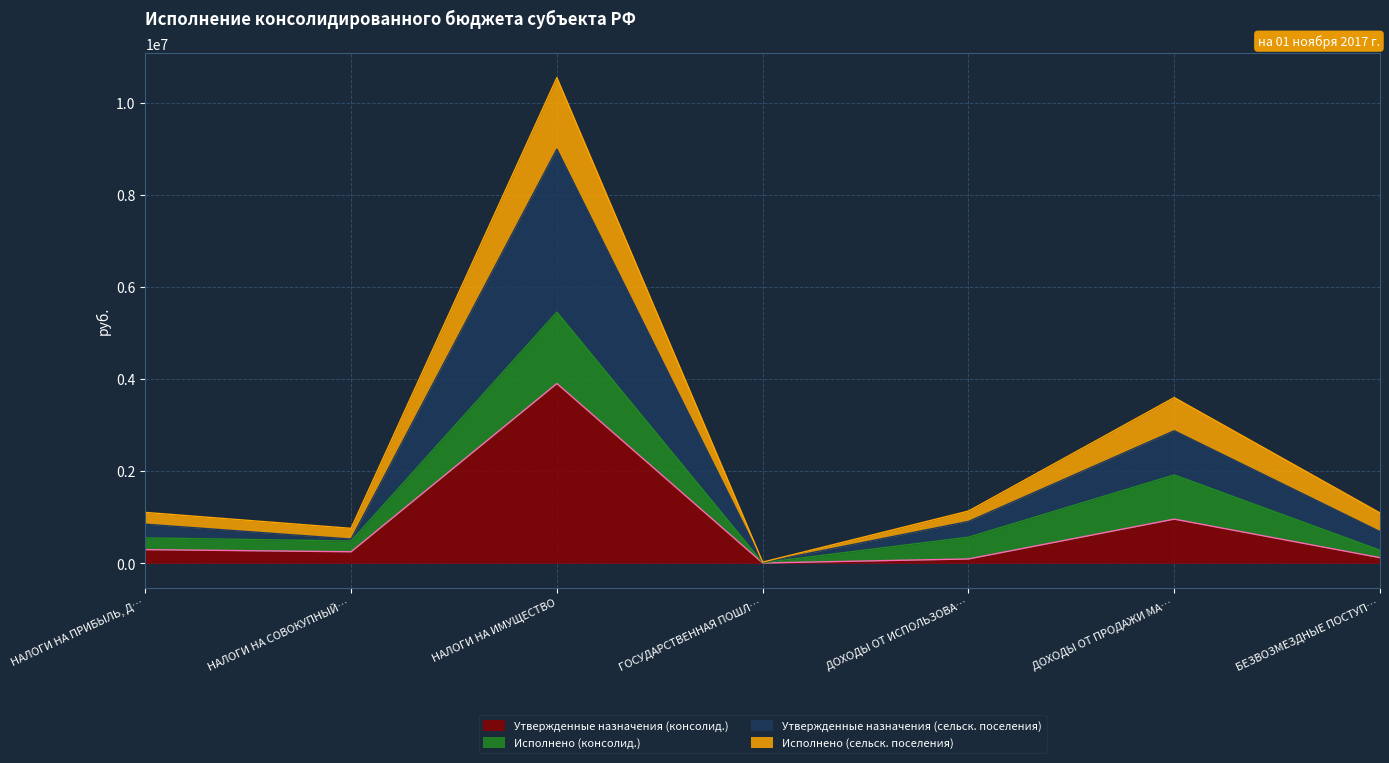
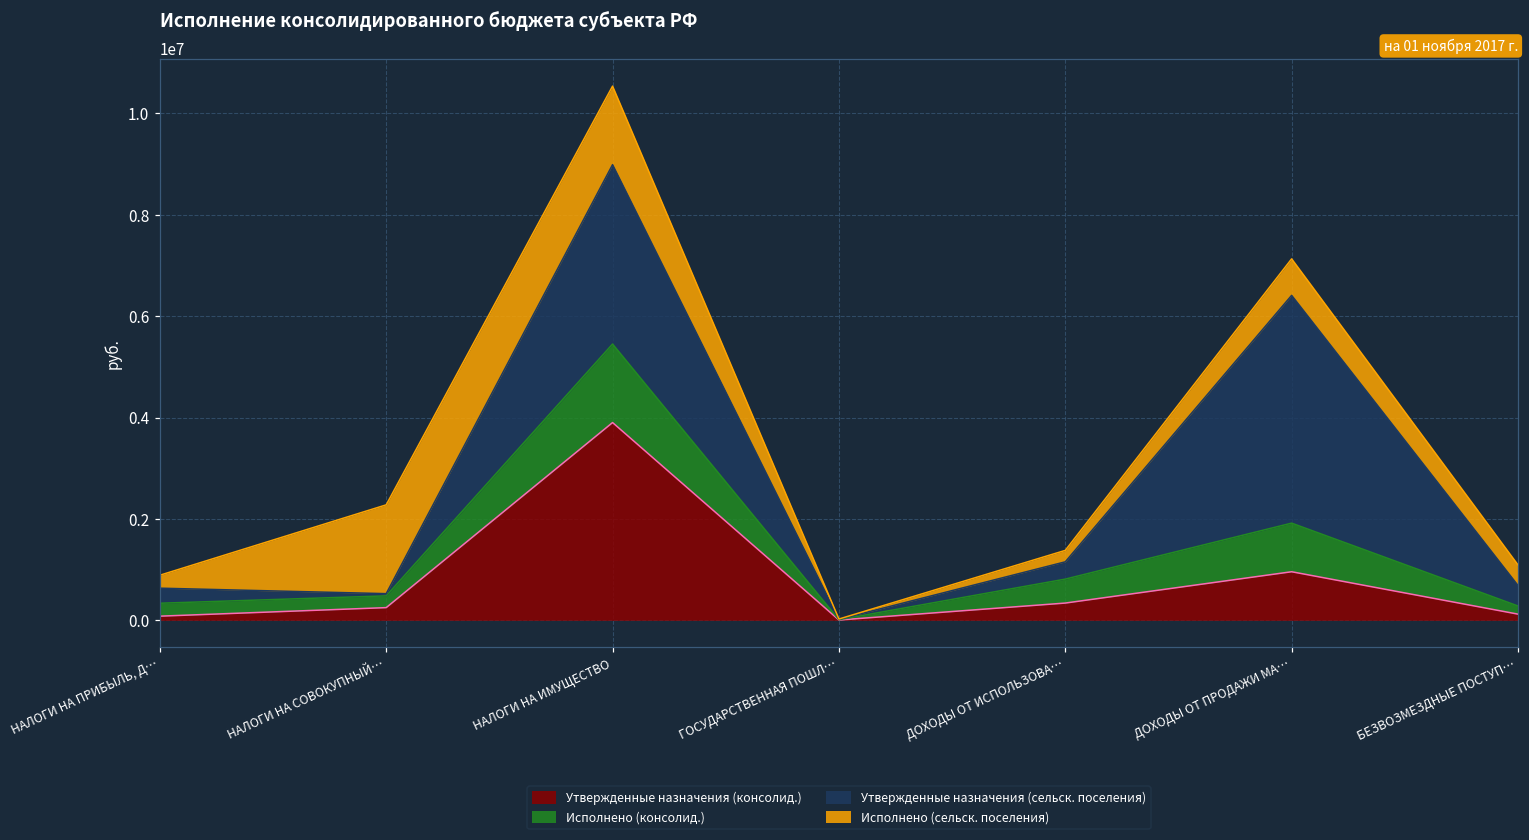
Утвержденные назначения (консолид.), НАЛОГИ НА ПРИБЫЛЬ, Д…: 300000 -> 100000
Исполнено (сельск. поселения), НАЛОГИ НА СОВОКУПНЫЙ…: 200000 -> 1800000
Утвержденные назначения (консолид.), ДОХОДЫ ОТ ИСПОЛЬЗОВА…: 100000 -> 300000
Утвержденные назначения (сельск. поселения), ДОХОДЫ ОТ ПРОДАЖИ МА…: 1000000 -> 4500000
